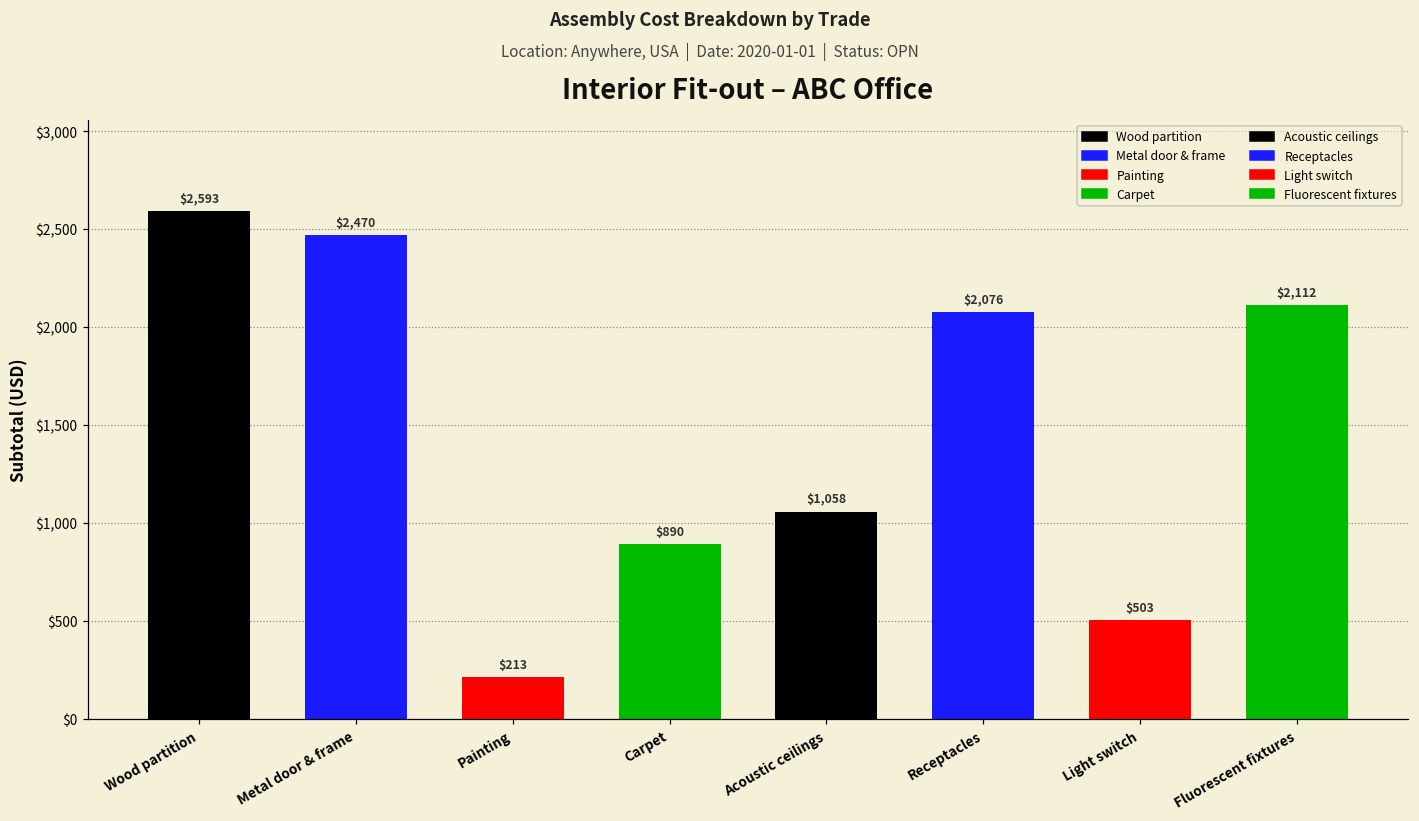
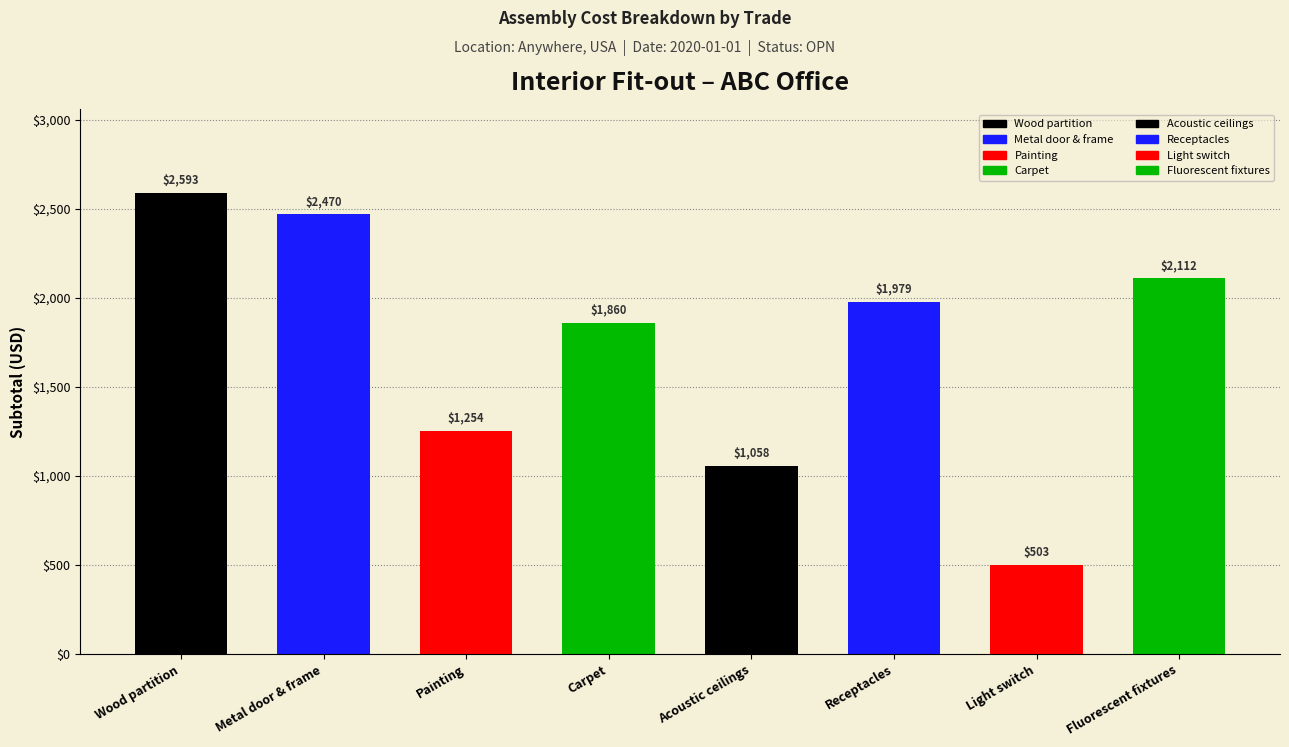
Painting: $213 -> $1,254
Carpet: $890 -> $1,860
Receptacles: $2,076 -> $1,979
